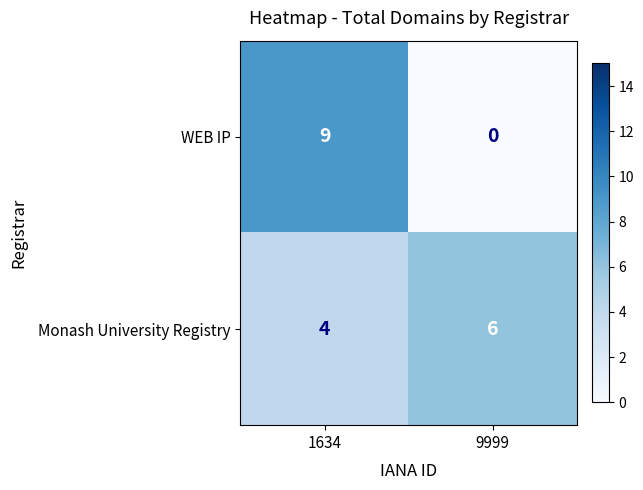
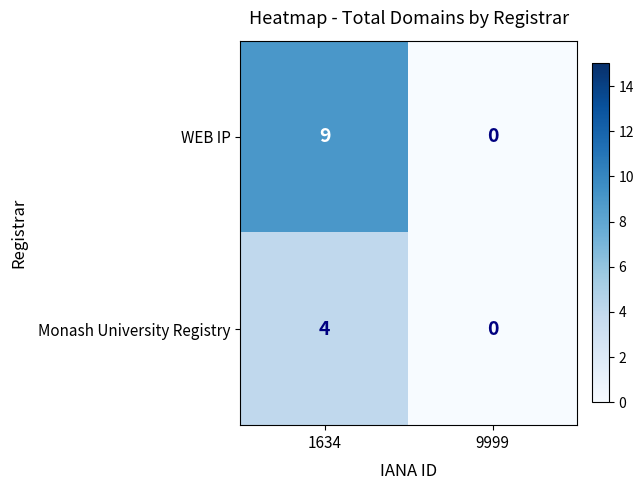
Monash University Registry, 9999: 6 -> 0
